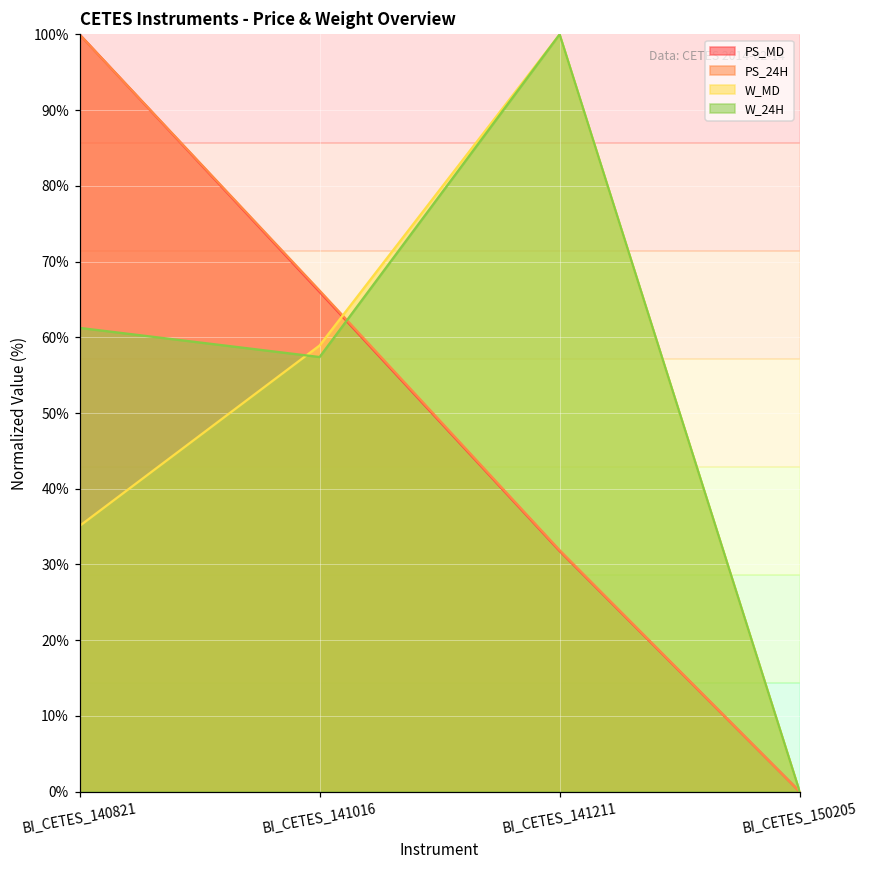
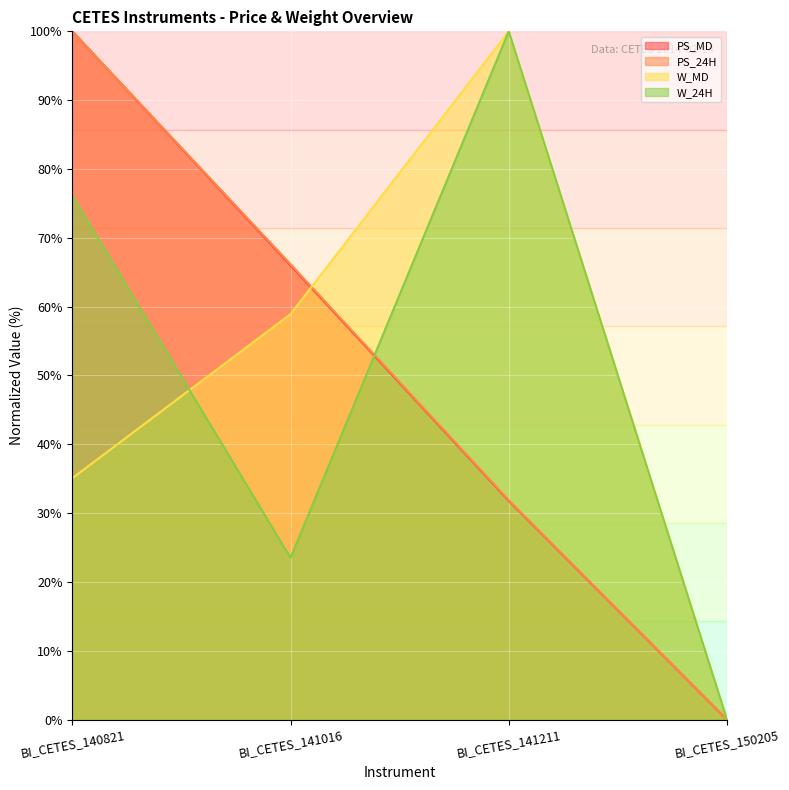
W_24H, BI_CETES_140821: 61% -> 76%
W_24H, BI_CETES_141016: 57% -> 24%
